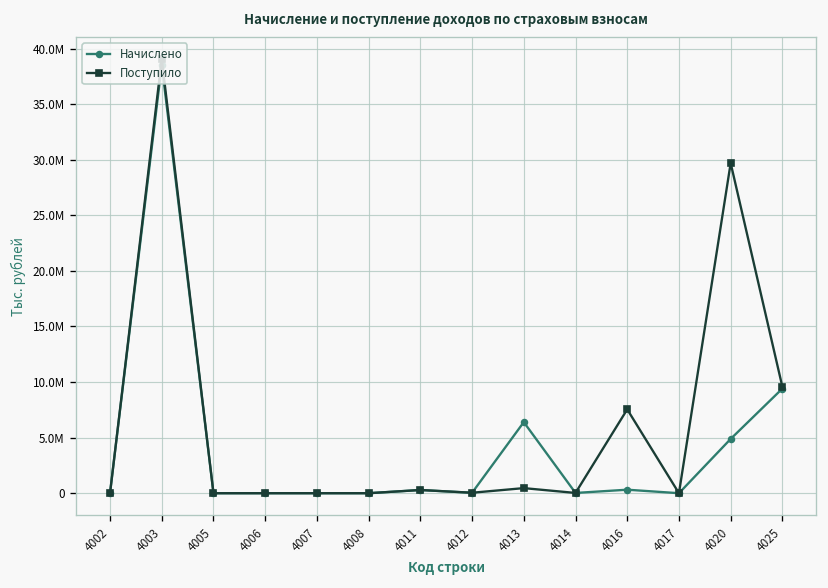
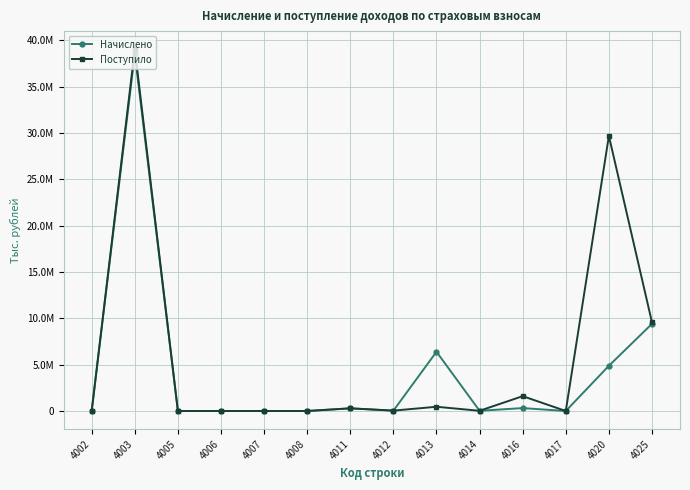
Поступило, 4016: 8000000 -> 2000000
